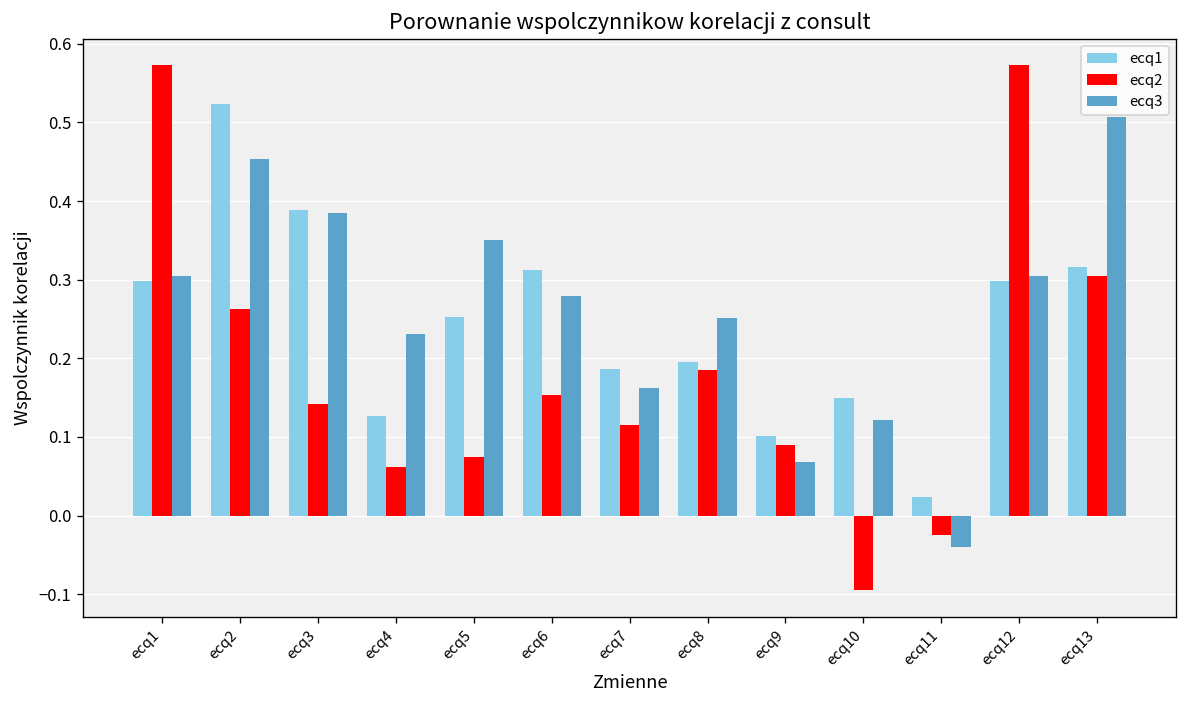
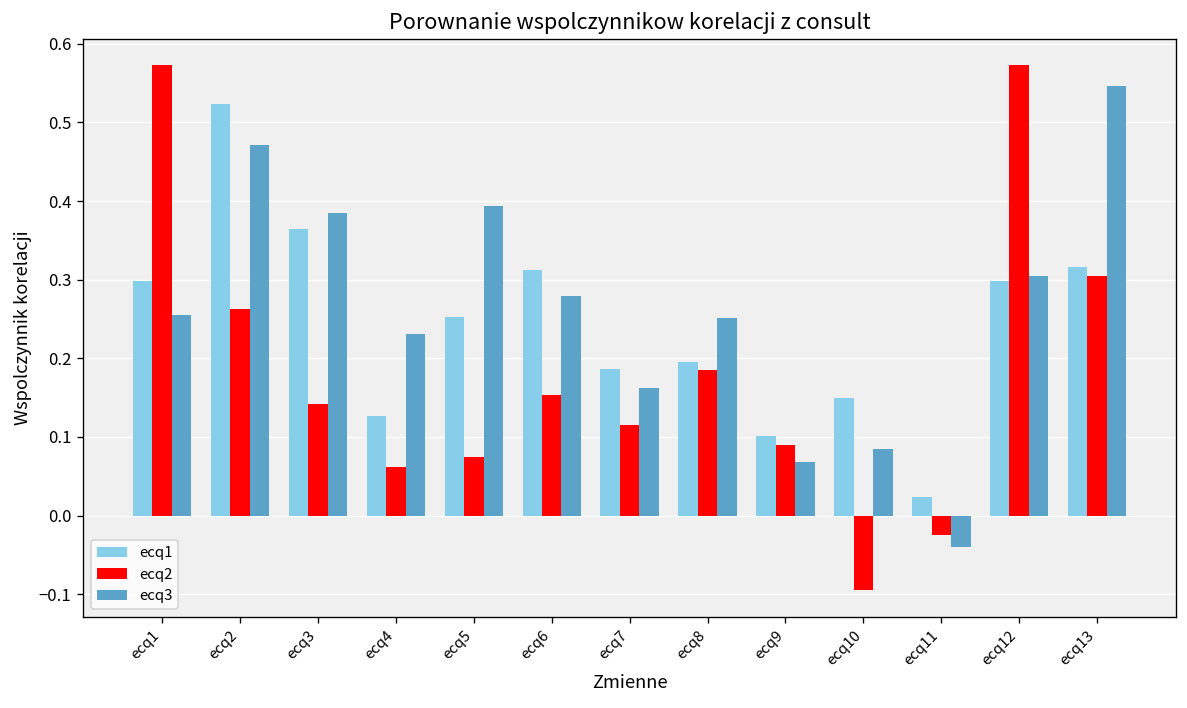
ecq3, ecq1: 0.30 -> 0.25
ecq3, ecq2: 0.45 -> 0.47
ecq1, ecq3: 0.39 -> 0.36
ecq3, ecq5: 0.35 -> 0.39
ecq3, ecq10: 0.12 -> 0.08
ecq3, ecq13: 0.51 -> 0.55
